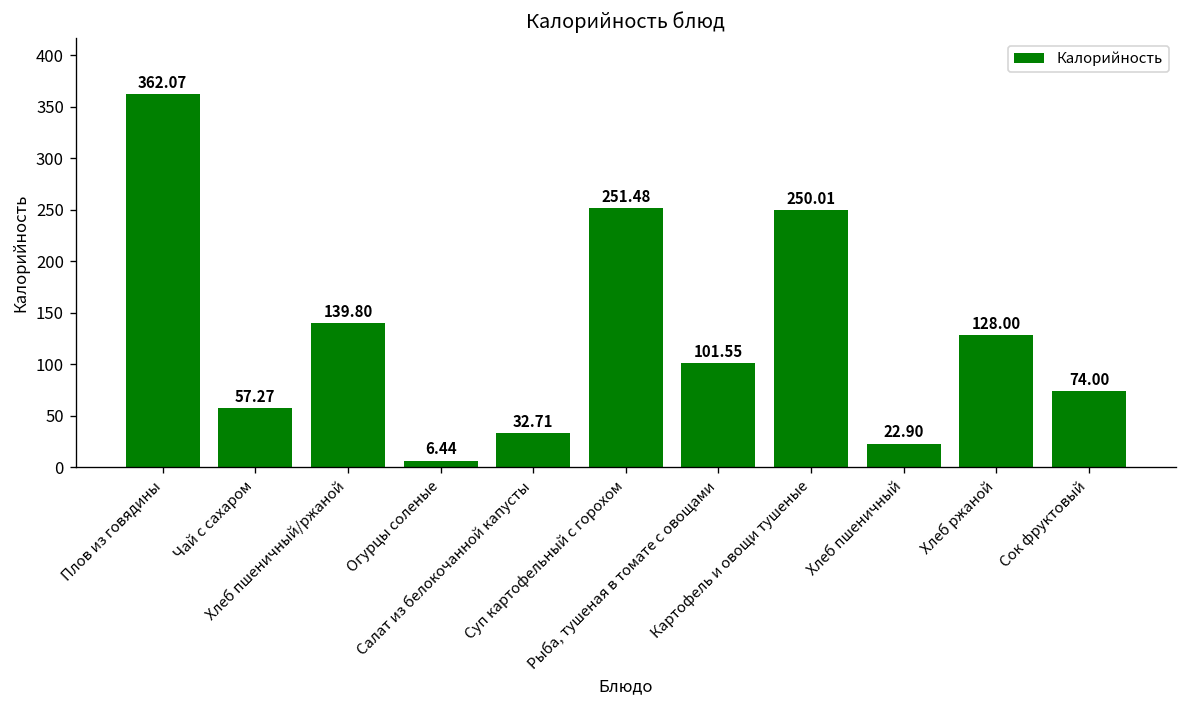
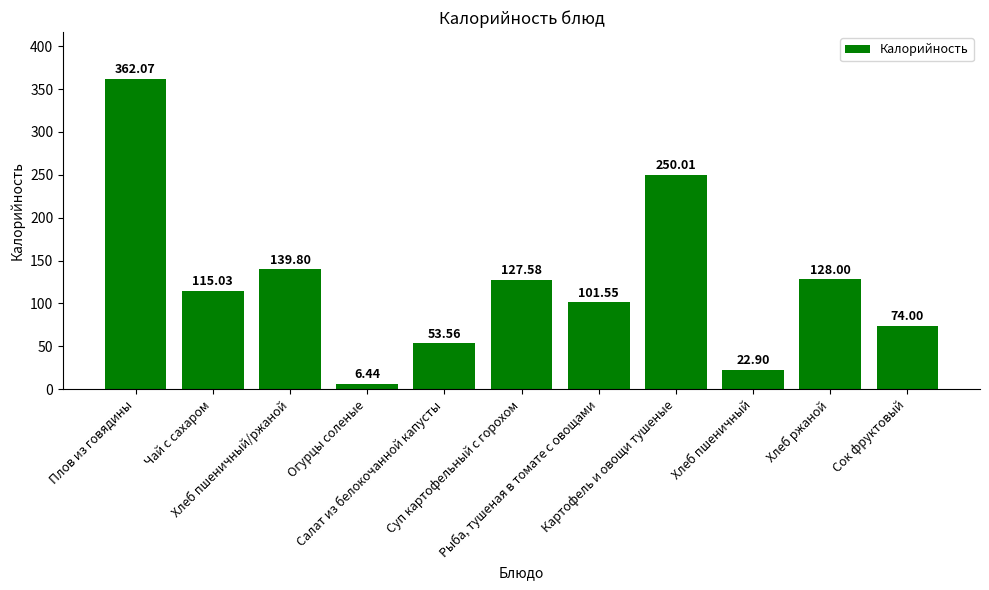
Чай с сахаром: 57.27 -> 115.03
Салат из белокочанной капусты: 32.71 -> 53.56
Суп картофельный с горохом: 251.48 -> 127.58
